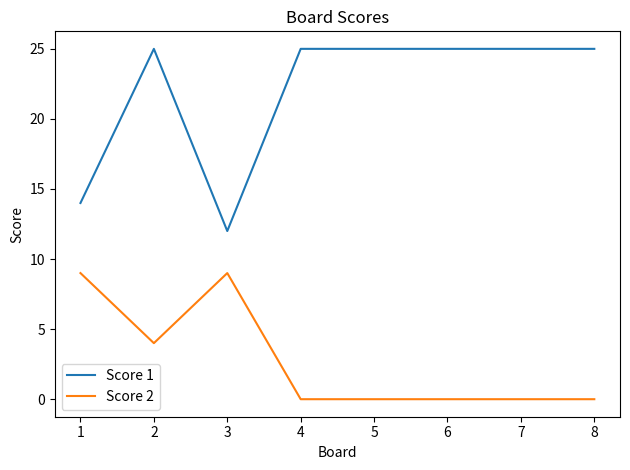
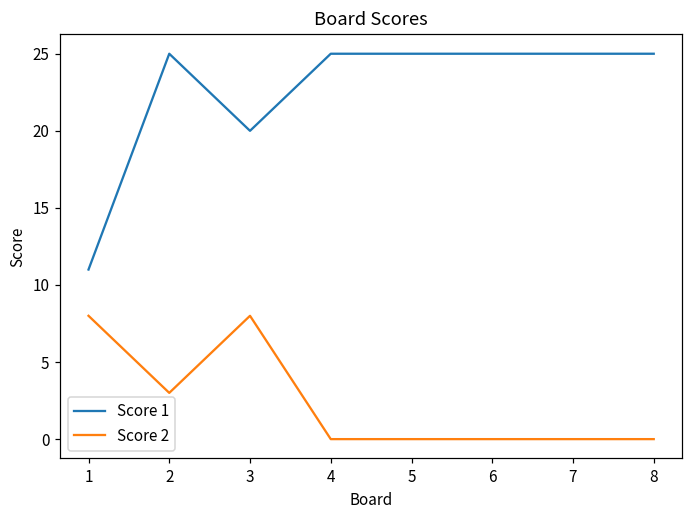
Score 1, 1: 14 -> 11
Score 2, 1: 9 -> 8
Score 2, 2: 4 -> 3
Score 1, 3: 12 -> 20
Score 2, 3: 9 -> 8
